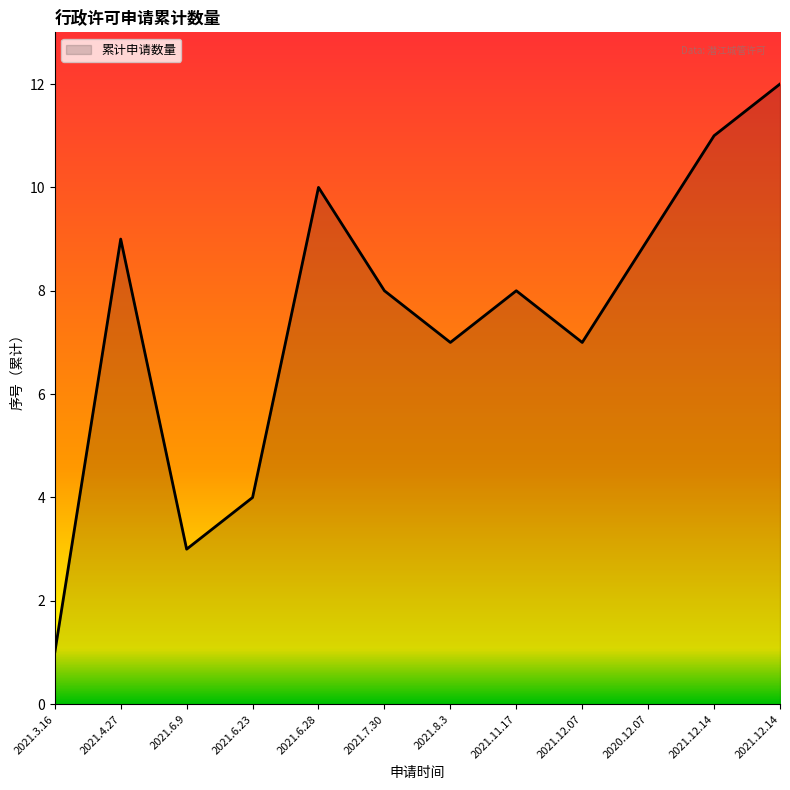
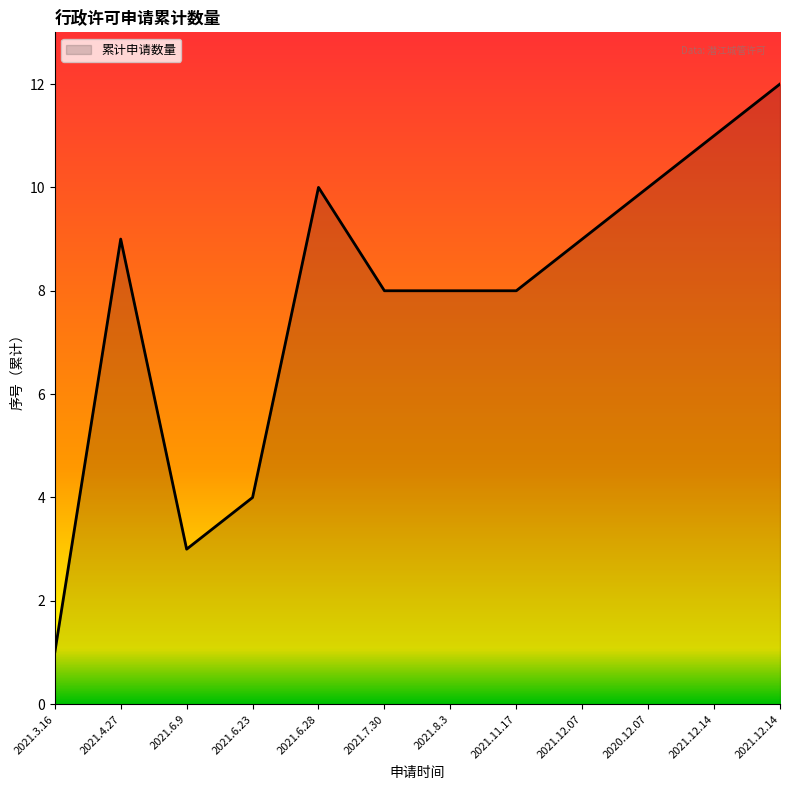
2021.8.3: 7 -> 8
2021.12.07: 7 -> 9
2020.12.07: 9 -> 10
